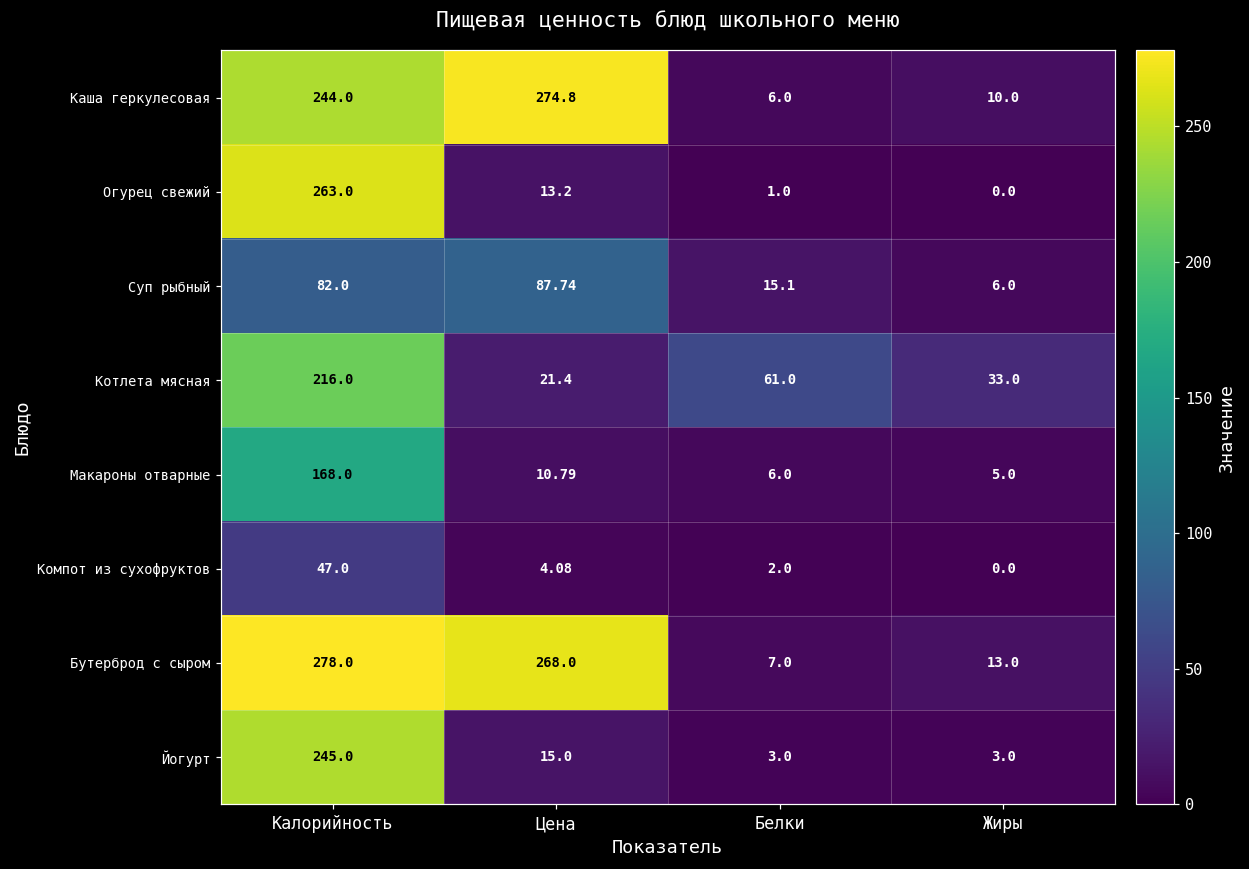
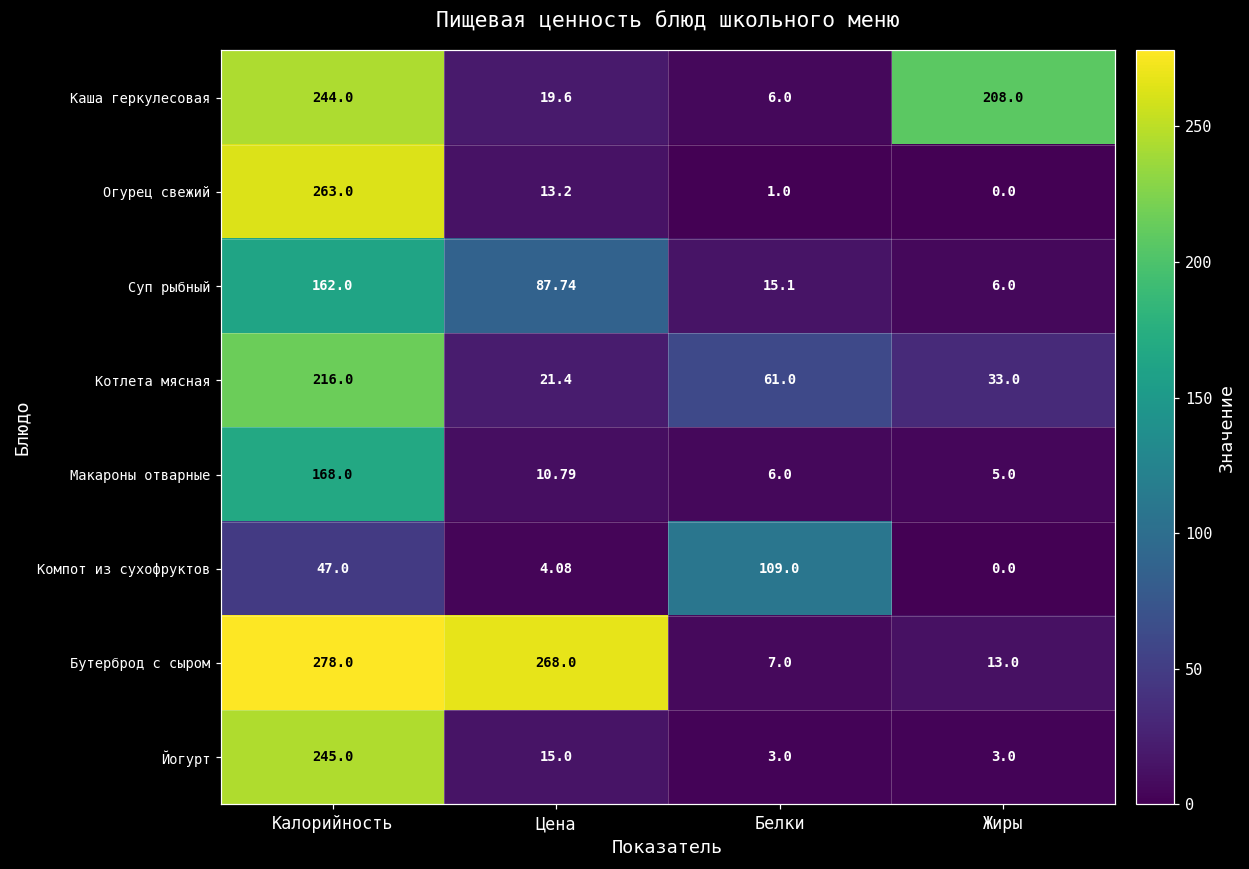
Каша геркулесовая, Цена: 274.8 -> 19.6
Каша геркулесовая, Жиры: 10.0 -> 208.0
Суп рыбный, Калорийность: 82.0 -> 162.0
Компот из сухофруктов, Белки: 2.0 -> 109.0
